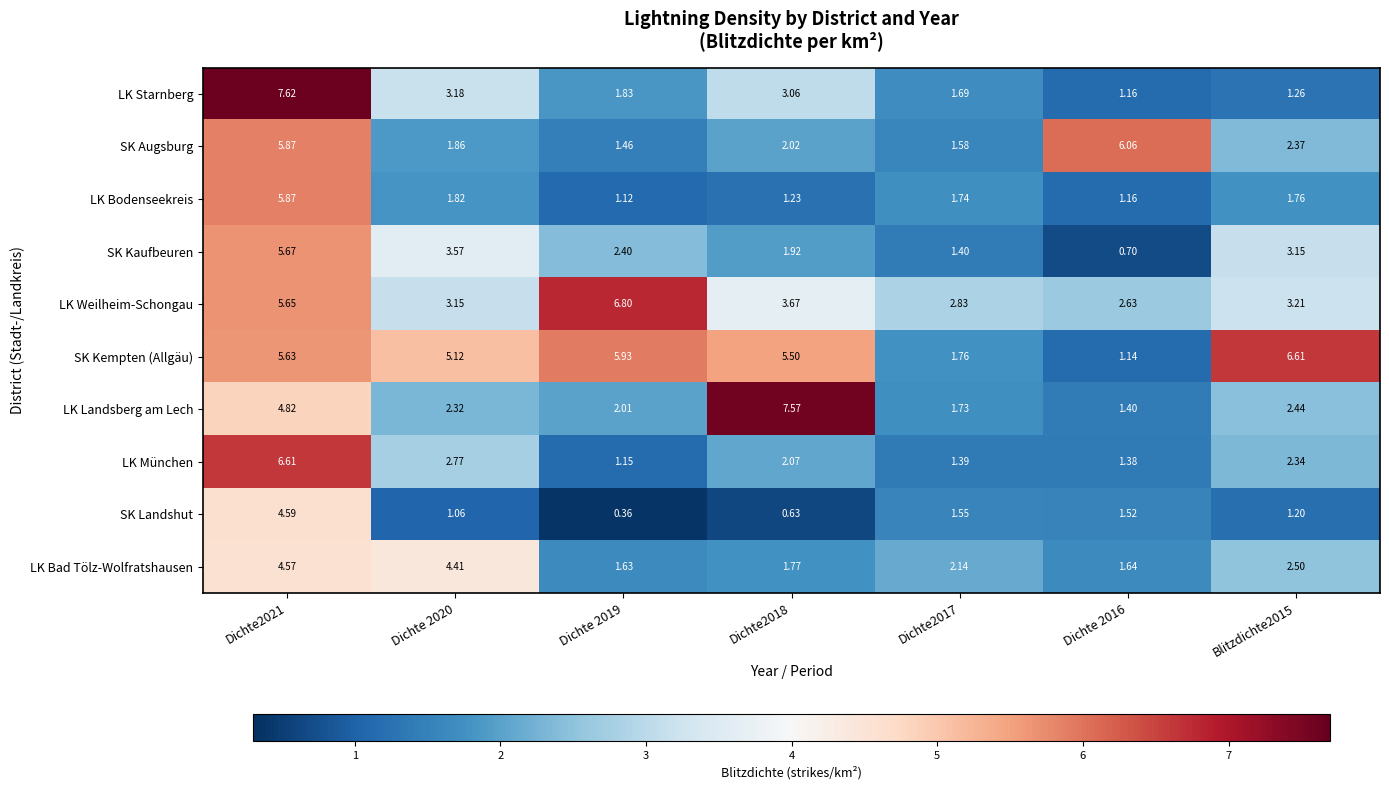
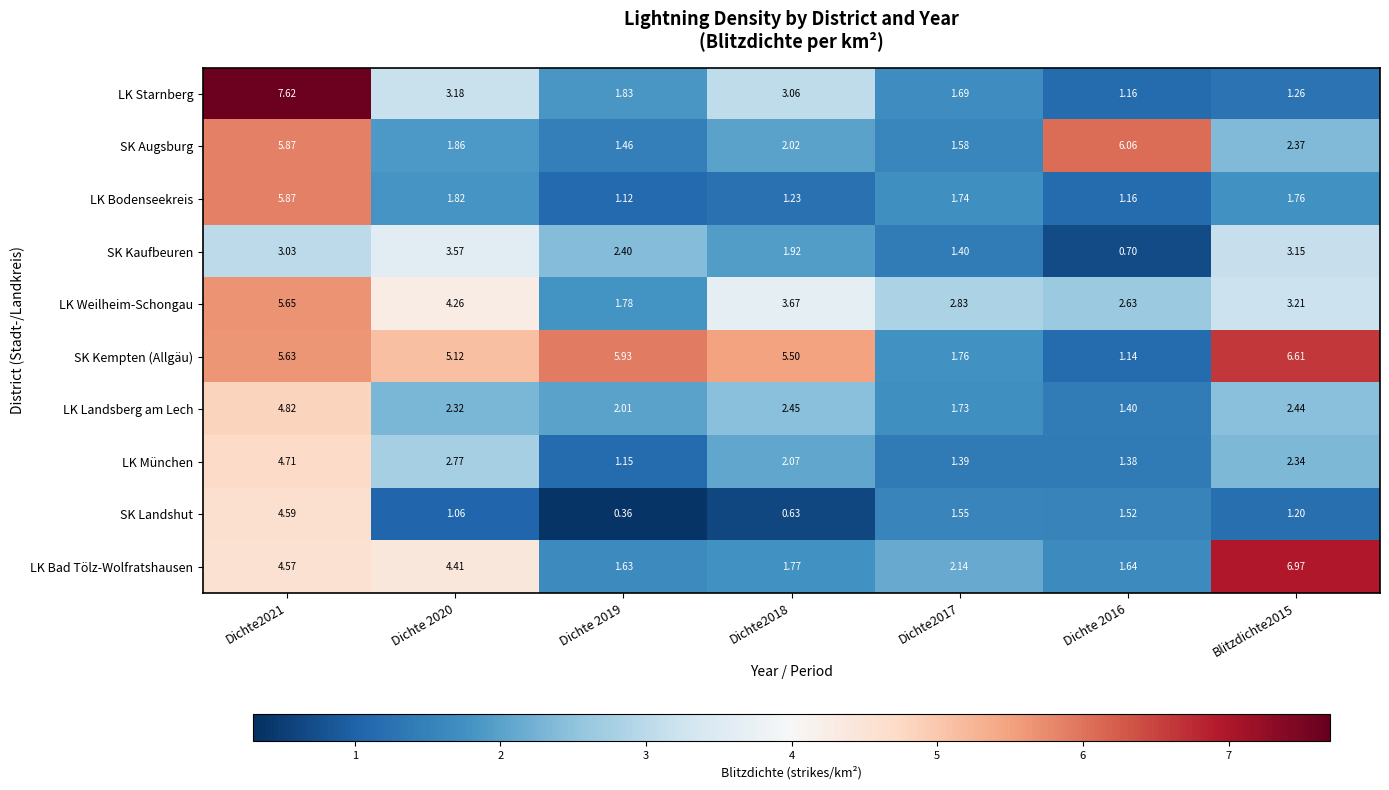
SK Kaufbeuren, Dichte2021: 5.67 -> 3.03
LK Weilheim-Schongau, Dichte 2020: 3.15 -> 4.26
LK Weilheim-Schongau, Dichte 2019: 6.80 -> 1.78
LK Landsberg am Lech, Dichte2018: 7.57 -> 2.45
LK München, Dichte2021: 6.61 -> 4.71
LK Bad Tölz-Wolfratshausen, Blitzdichte2015: 2.50 -> 6.97
